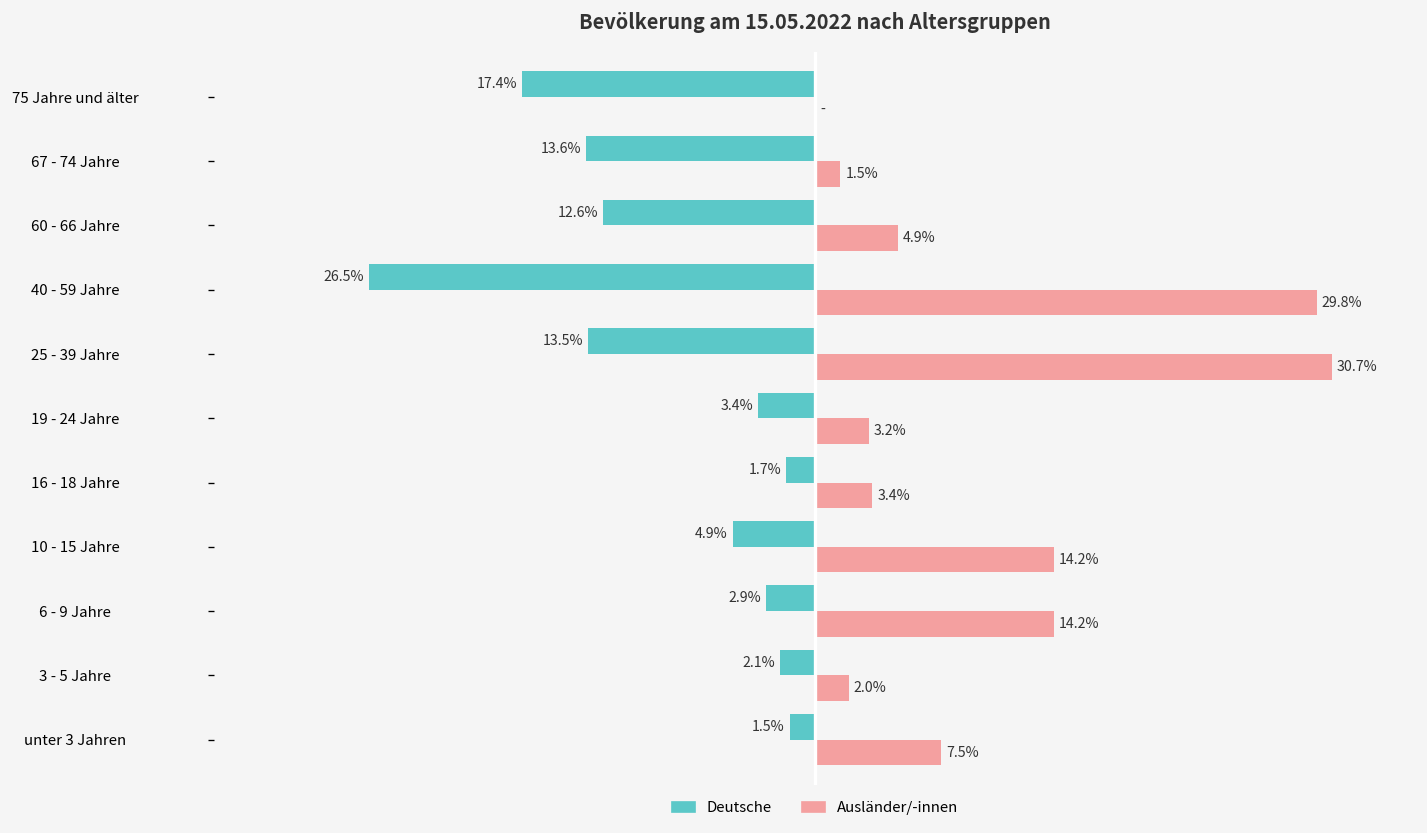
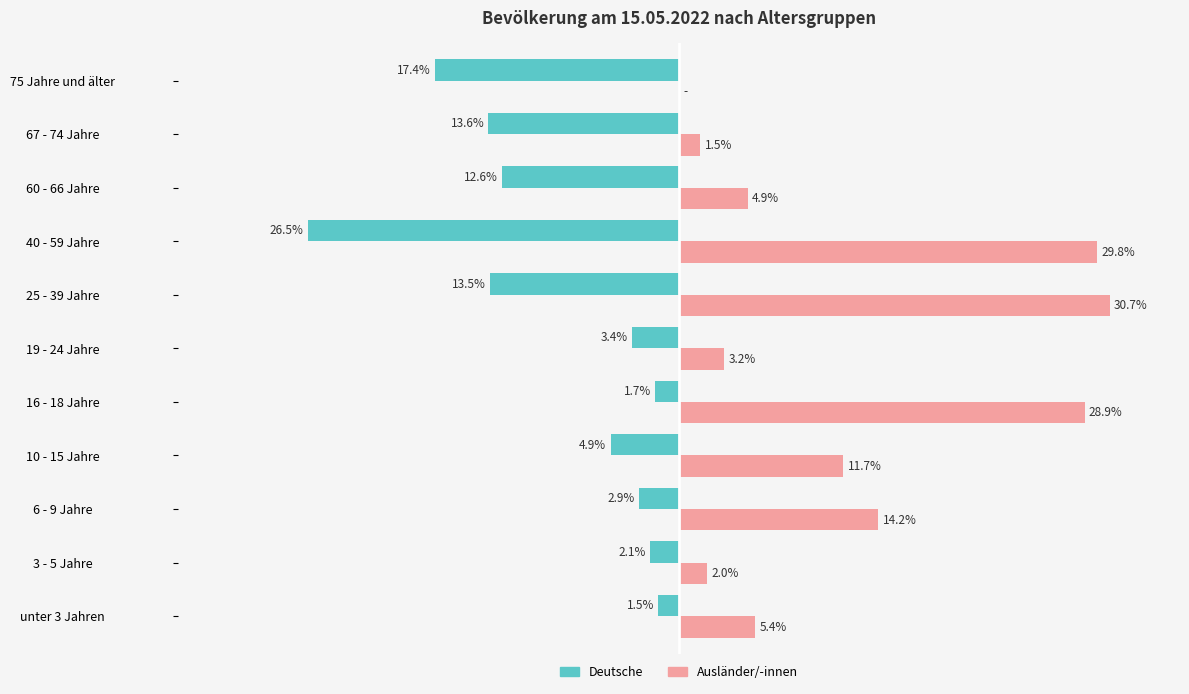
Ausländer/-innen, 16 - 18 Jahre: 3.4% -> 28.9%
Ausländer/-innen, 10 - 15 Jahre: 14.2% -> 11.7%
Ausländer/-innen, unter 3 Jahren: 7.5% -> 5.4%
